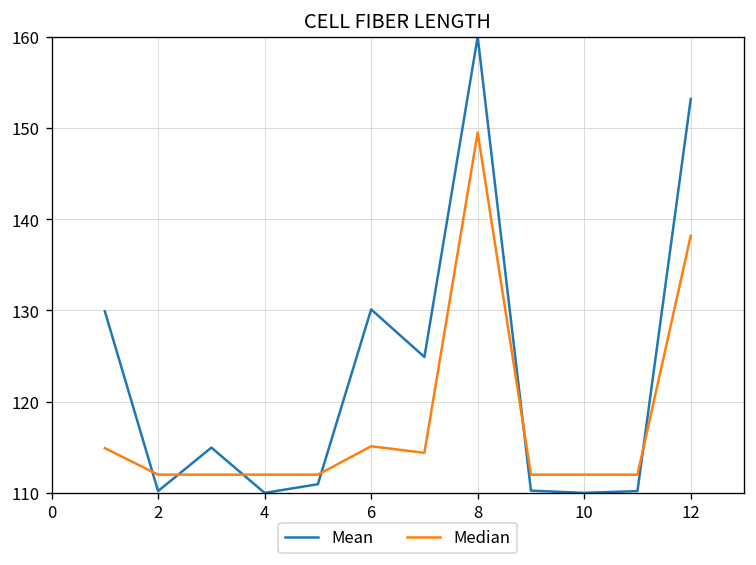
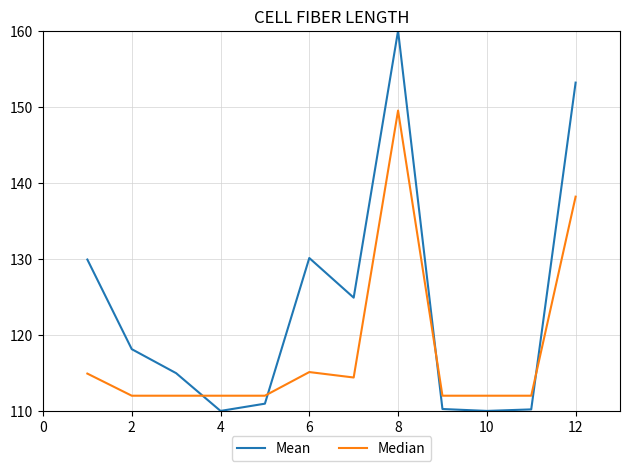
Mean, 2: 110 -> 118
